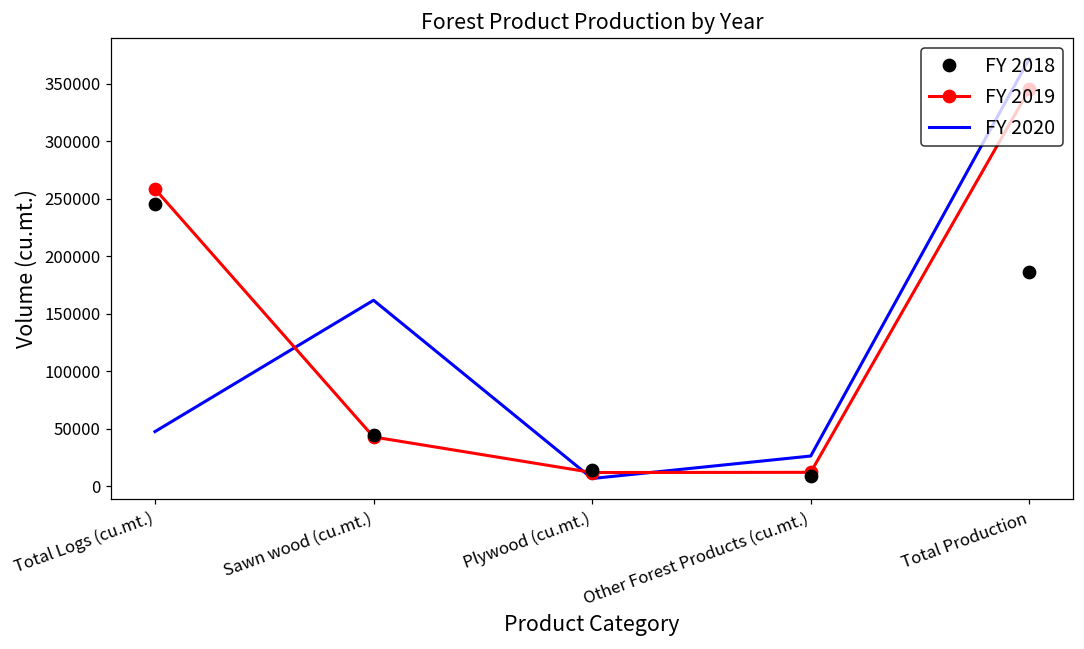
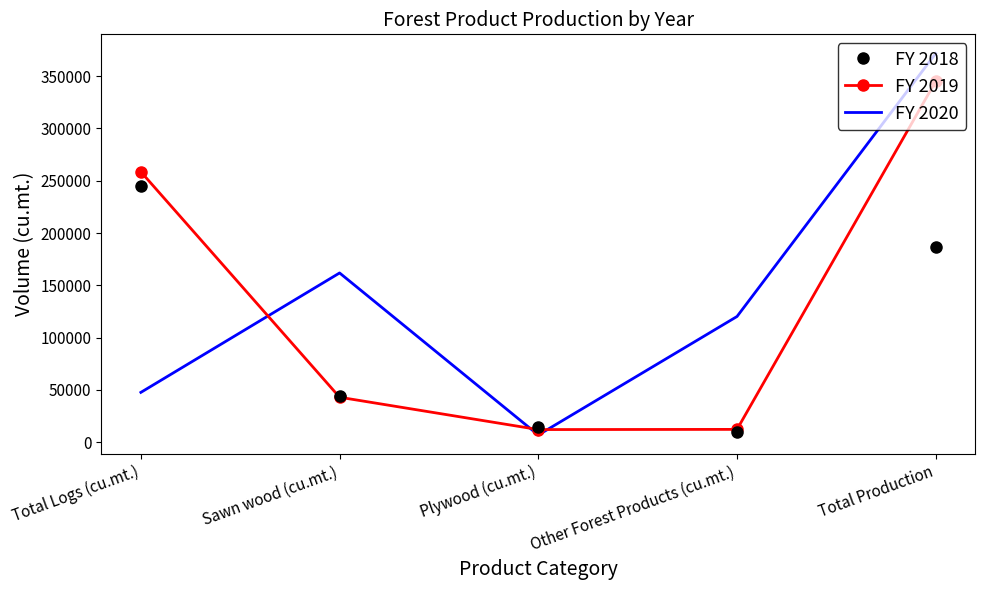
FY 2020, Other Forest Products (cu.mt.): 26000 -> 120000
